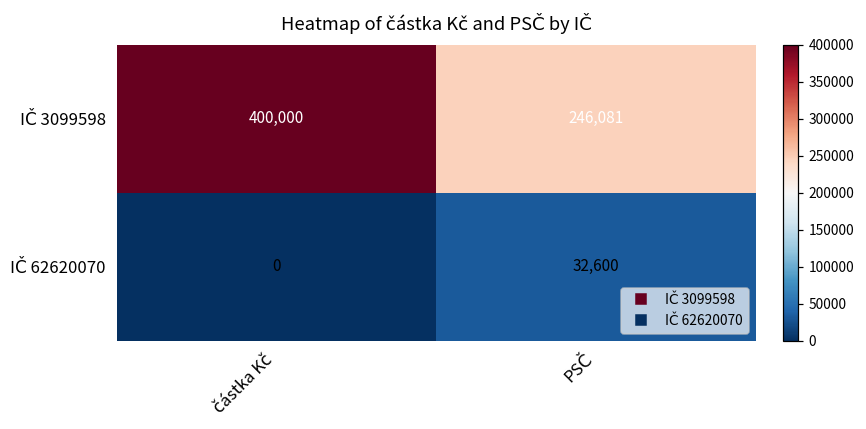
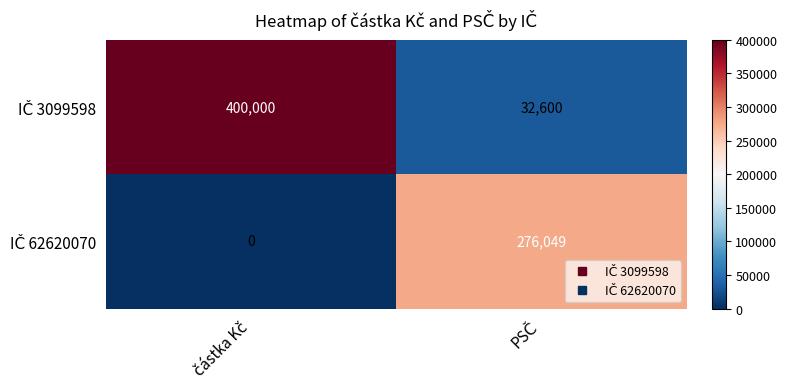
IČ 3099598, PSČ: 246,081 -> 32,600
IČ 62620070, PSČ: 32,600 -> 276,049
